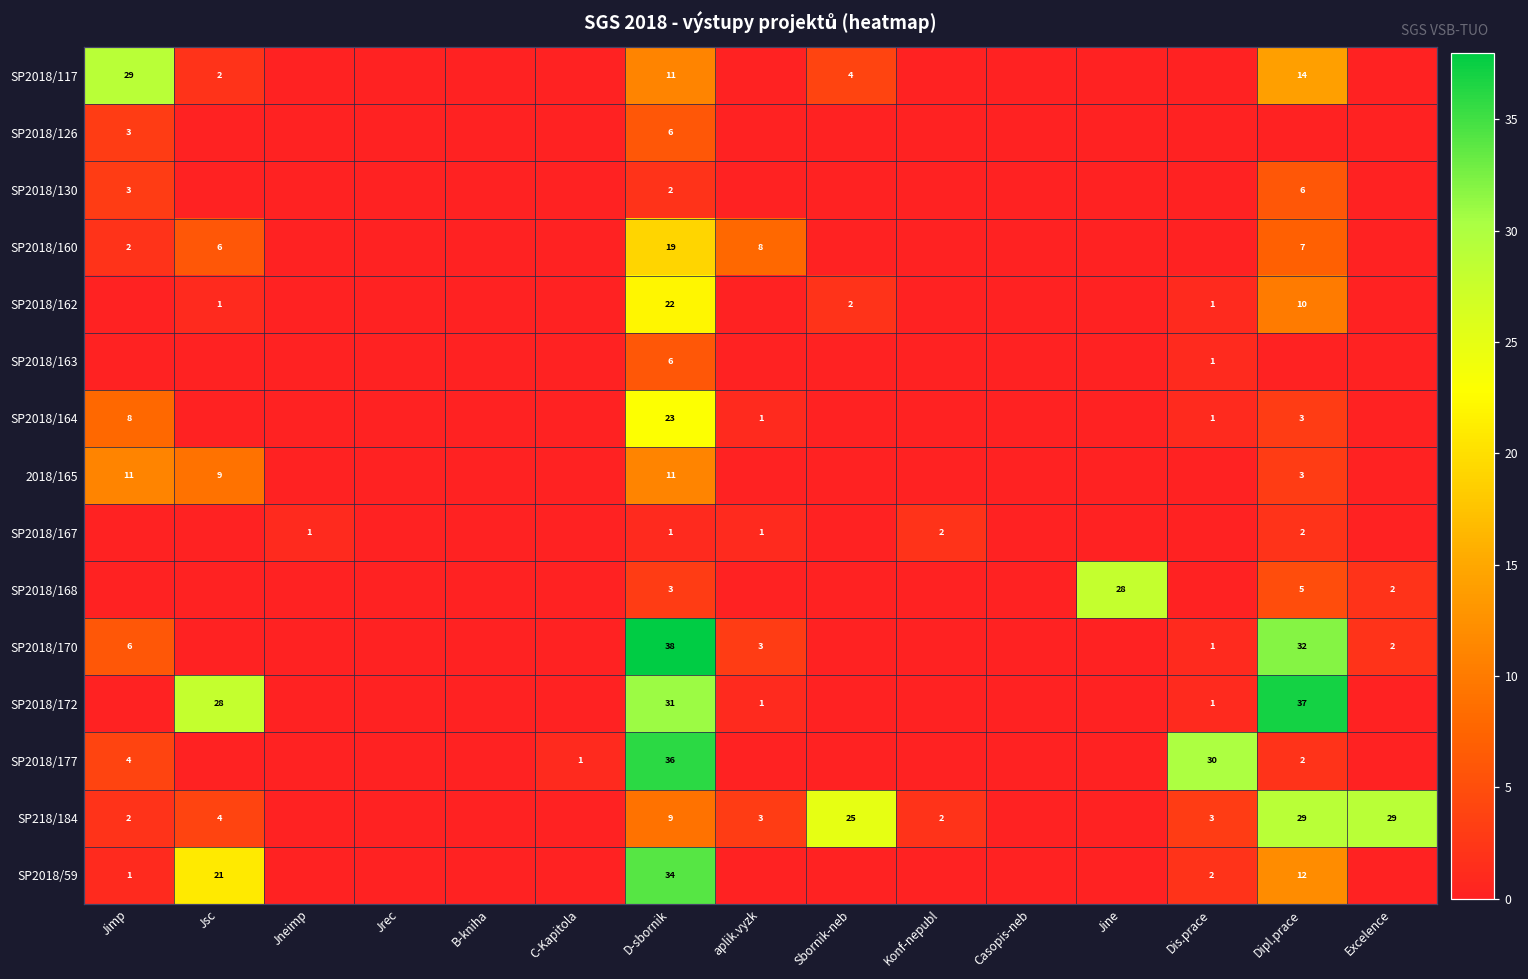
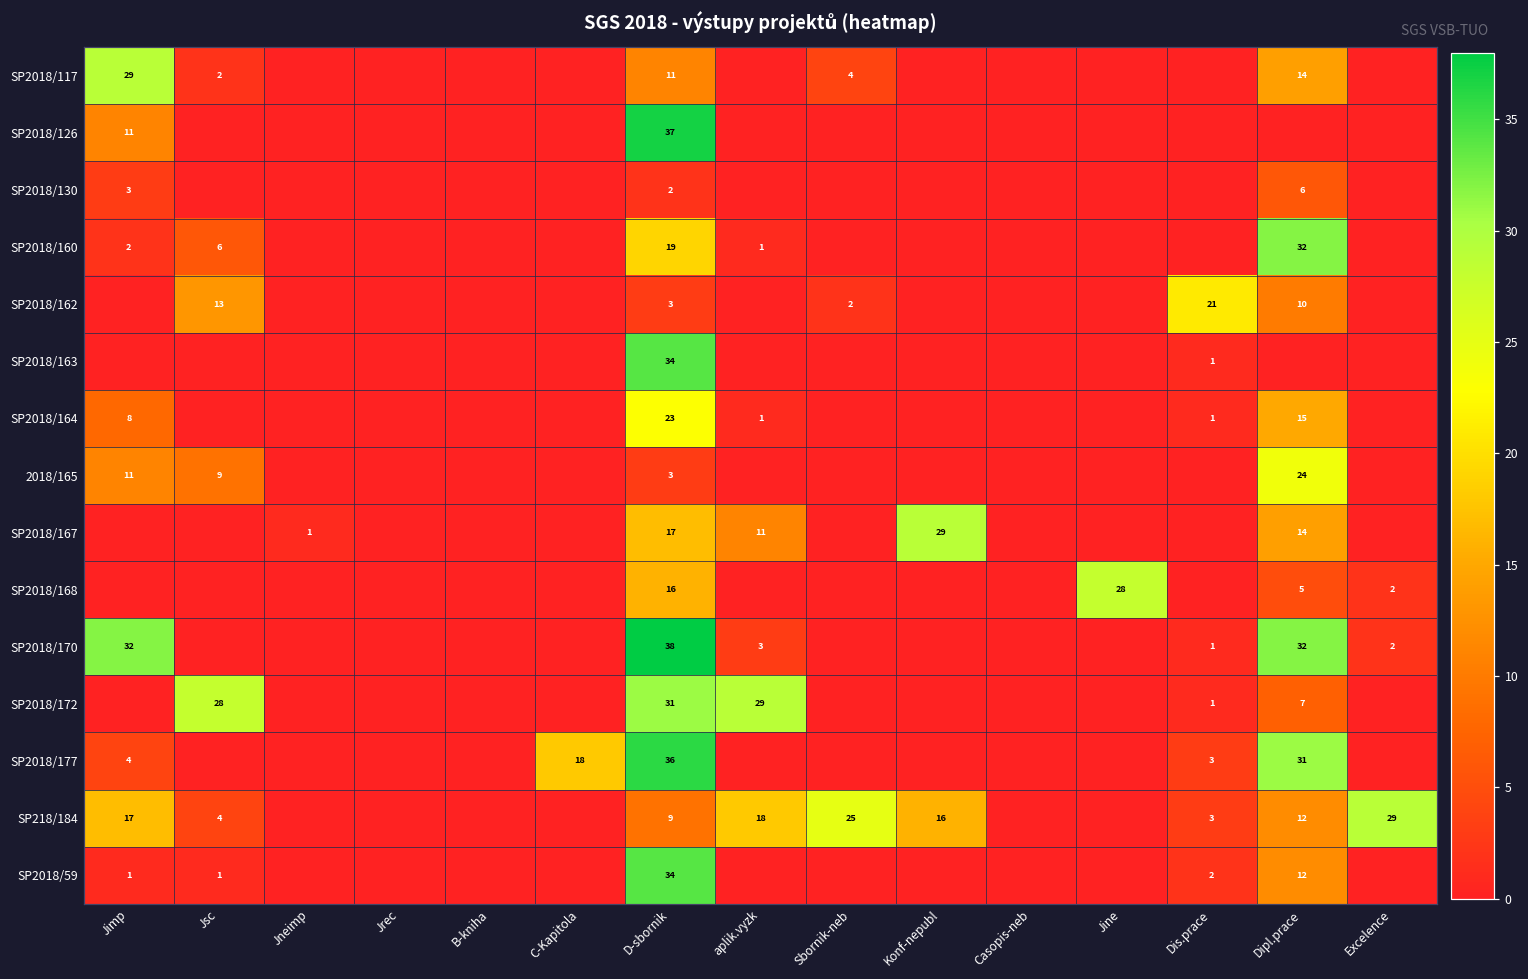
SP2018/126, Jimp: 3 -> 11
SP2018/126, D-sbornik: 6 -> 37
SP2018/160, aplik.vyzk: 8 -> 1
SP2018/160, Dipl.prace: 7 -> 32
SP2018/162, Jsc: 1 -> 13
SP2018/162, D-sbornik: 22 -> 3
SP2018/162, Dis.prace: 1 -> 21
SP2018/163, D-sbornik: 6 -> 34
SP2018/164, Dipl.prace: 3 -> 15
2018/165, D-sbornik: 11 -> 3
2018/165, Dipl.prace: 3 -> 24
SP2018/167, D-sbornik: 1 -> 17
SP2018/167, aplik.vyzk: 1 -> 11
SP2018/167, Konf-nepubl: 2 -> 29
SP2018/167, Dipl.prace: 2 -> 14
SP2018/168, D-sbornik: 3 -> 16
SP2018/170, Jimp: 6 -> 32
SP2018/172, aplik.vyzk: 1 -> 29
SP2018/172, Dipl.prace: 37 -> 7
SP2018/177, C-Kapitola: 1 -> 18
SP2018/177, Dis.prace: 30 -> 3
SP2018/177, Dipl.prace: 2 -> 31
SP218/184, Jimp: 2 -> 17
SP218/184, aplik.vyzk: 3 -> 18
SP218/184, Konf-nepubl: 2 -> 16
SP218/184, Dipl.prace: 29 -> 12
SP2018/59, Jsc: 21 -> 1
